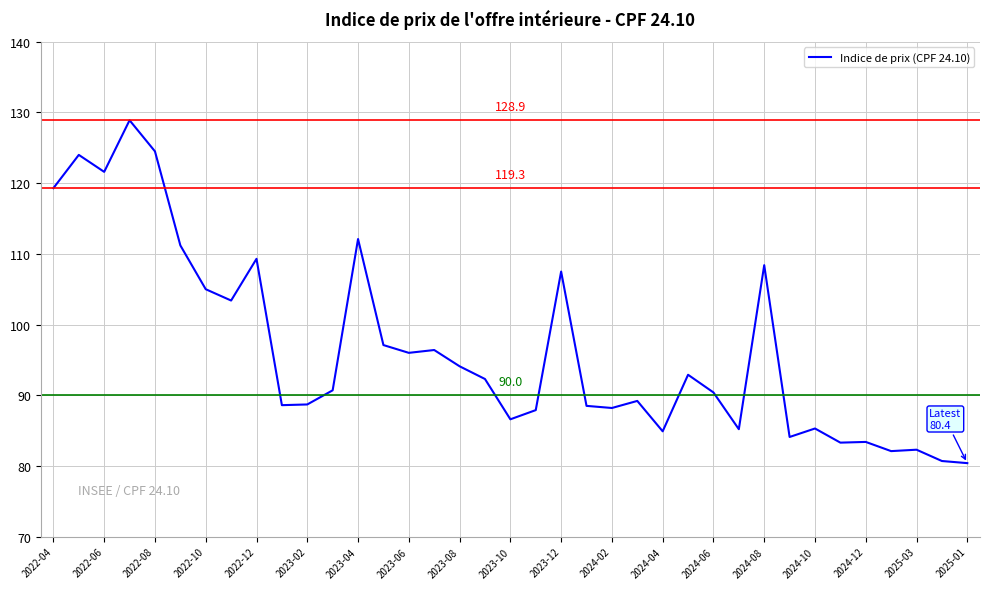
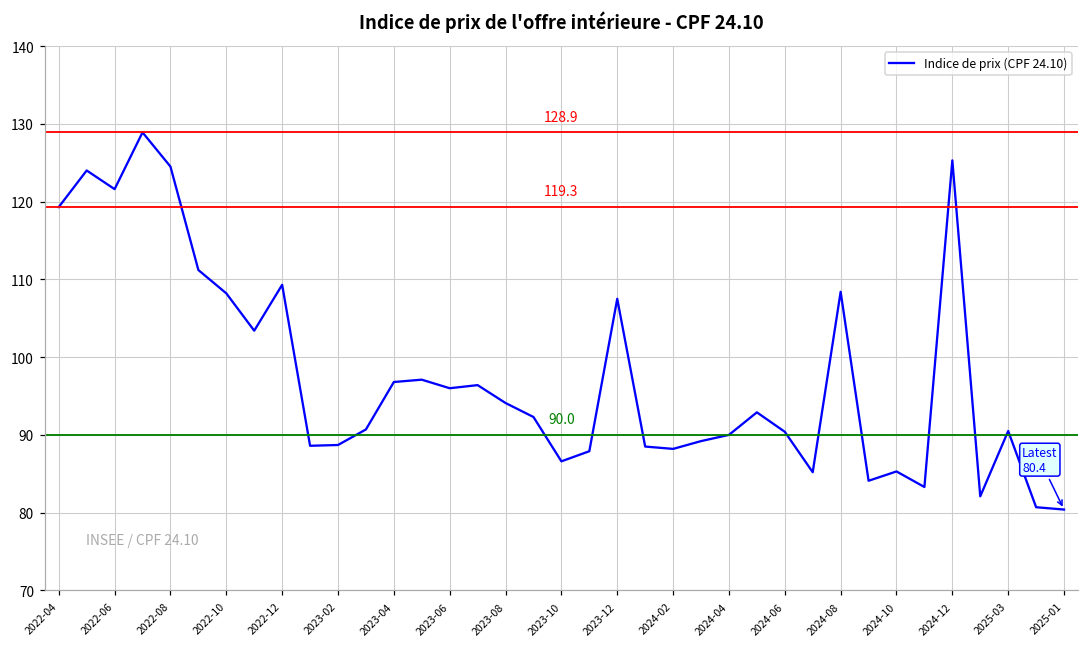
2022-10: 105 -> 108
2023-04: 112 -> 97
2024-04: 85 -> 90
2024-12: 83 -> 125
2025-03: 82 -> 91
